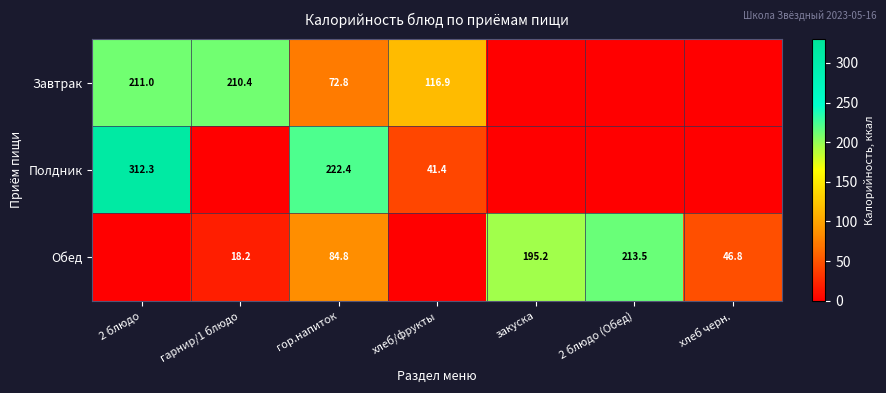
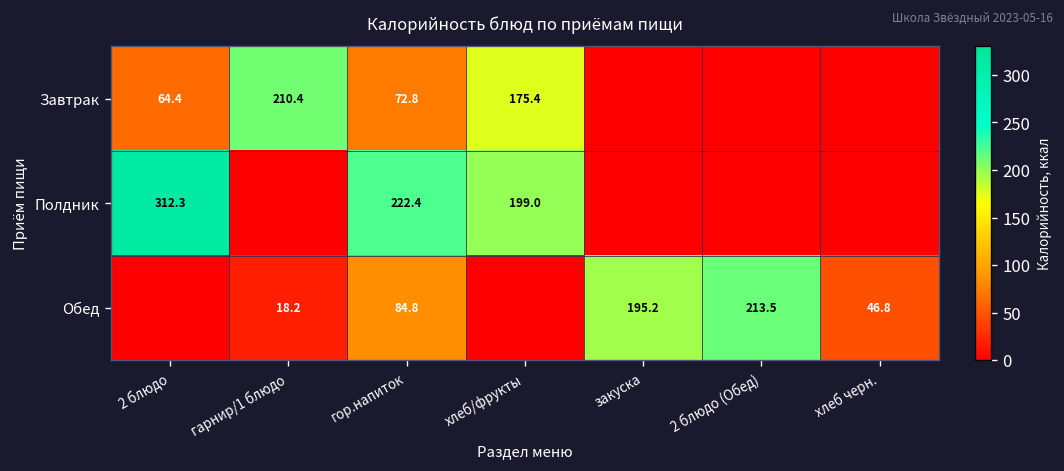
Завтрак, 2 блюдо: 211.0 -> 64.4
Завтрак, хлеб/фрукты: 116.9 -> 175.4
Полдник, хлеб/фрукты: 41.4 -> 199.0
